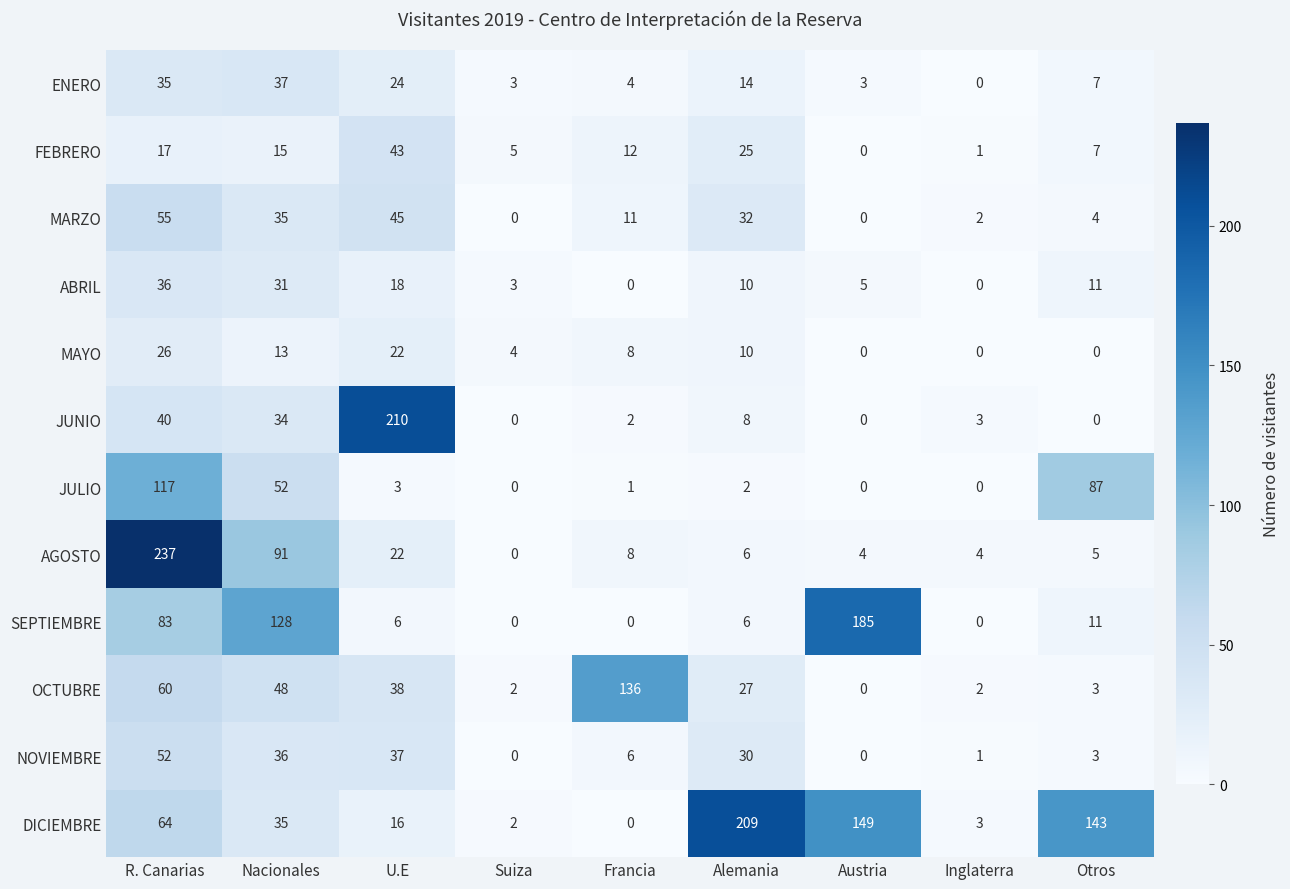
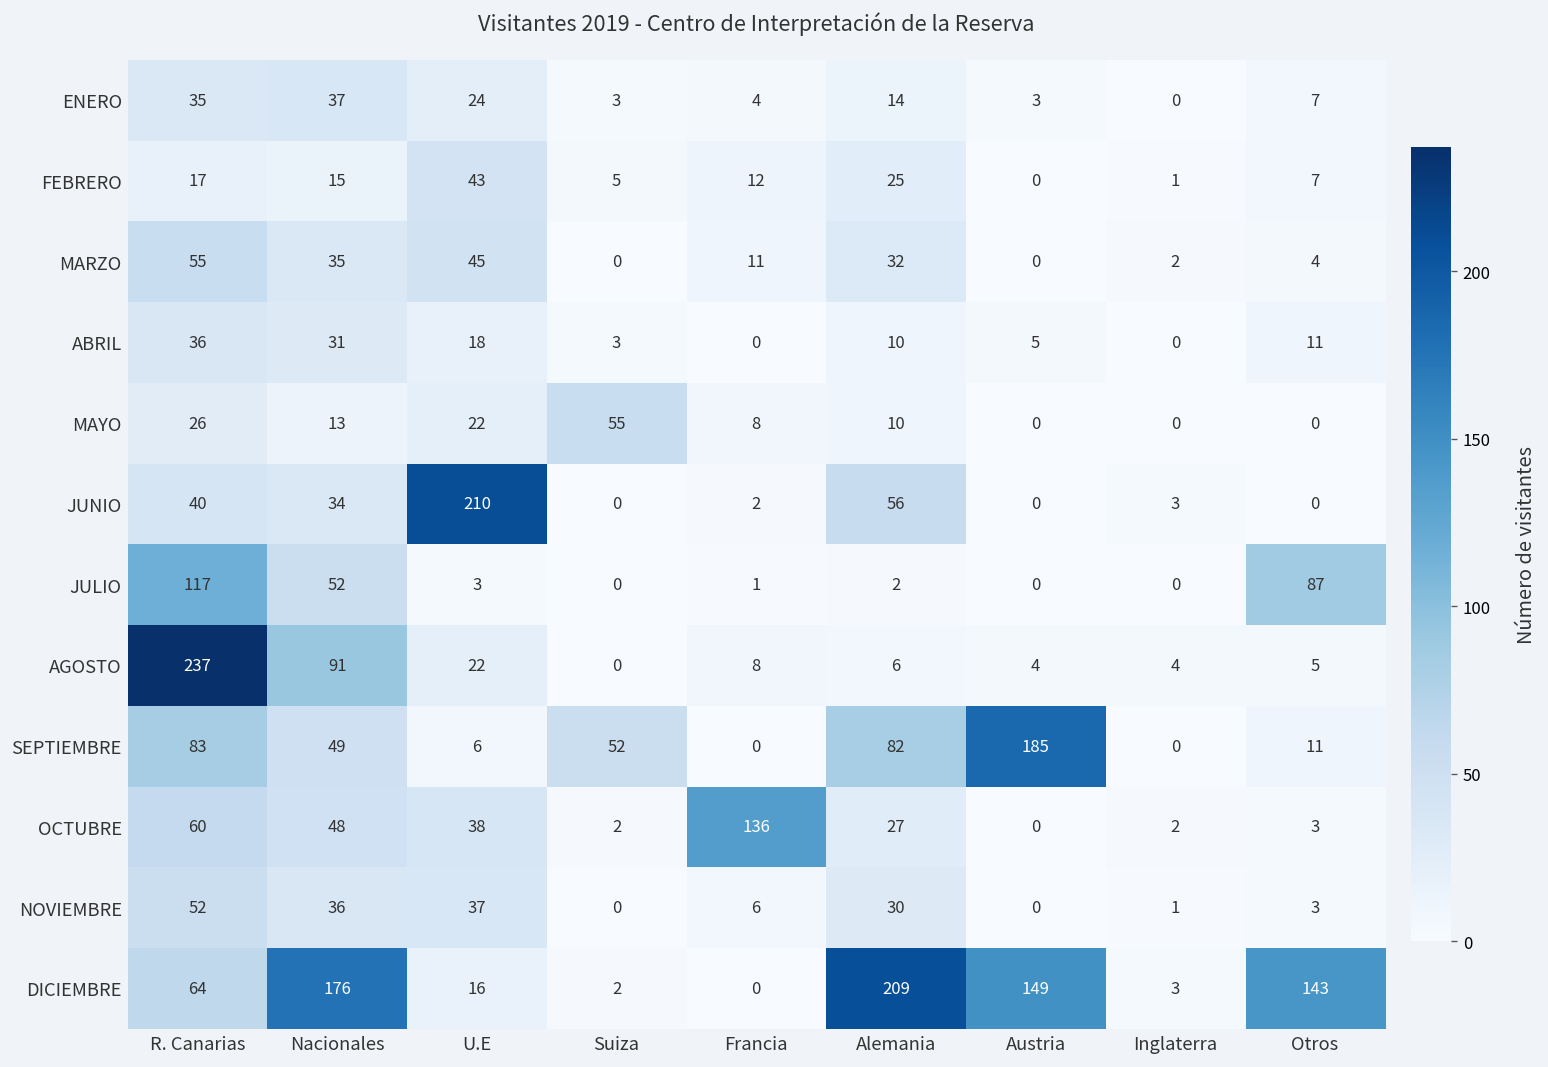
MAYO, Suiza: 4 -> 55
JUNIO, Alemania: 8 -> 56
SEPTIEMBRE, Nacionales: 128 -> 49
SEPTIEMBRE, Suiza: 0 -> 52
SEPTIEMBRE, Alemania: 6 -> 82
DICIEMBRE, Nacionales: 35 -> 176
